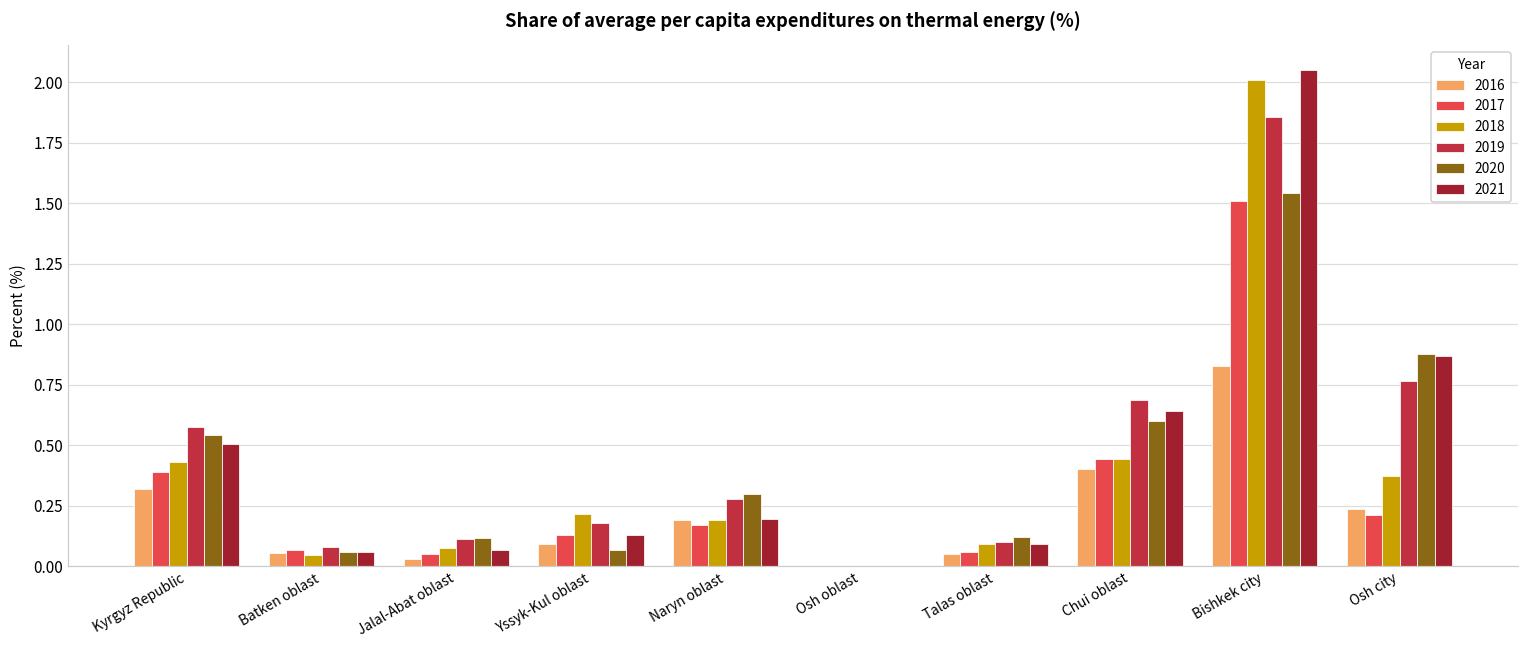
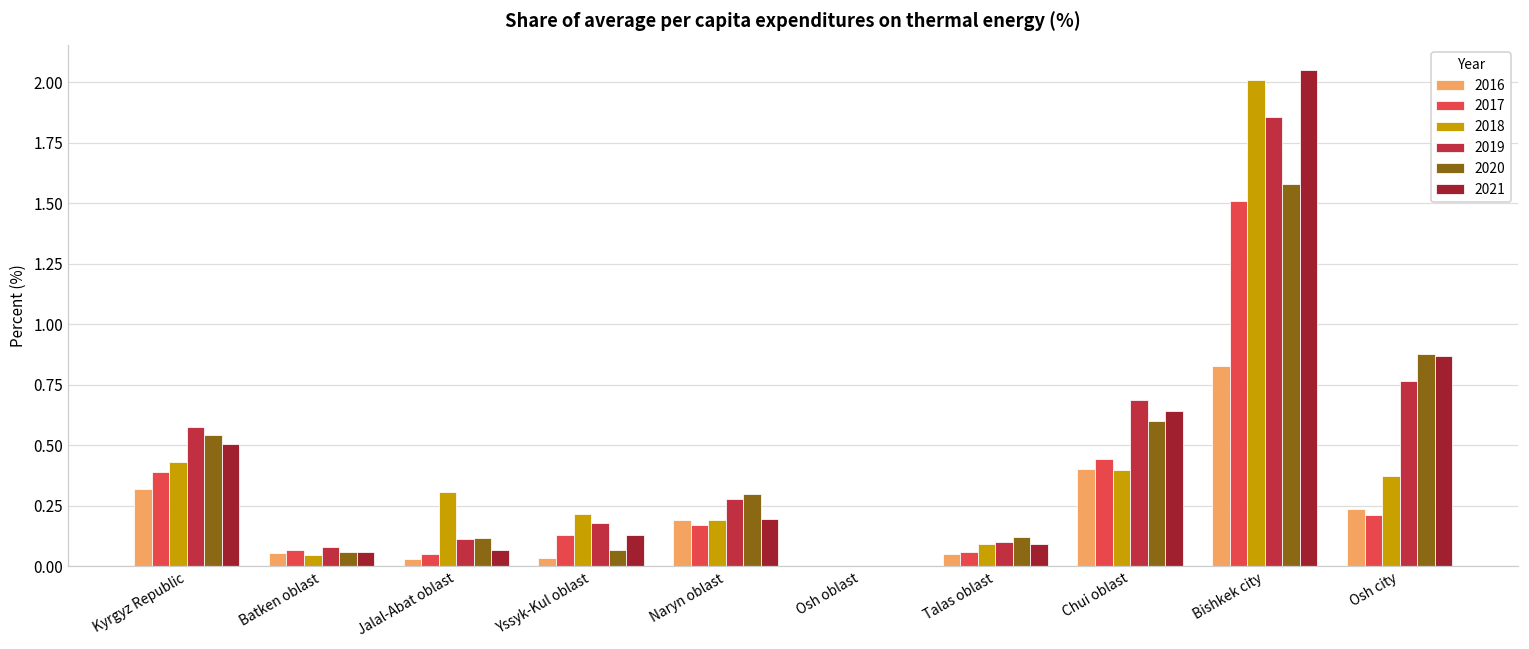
2018, Jalal-Abat oblast: 0.08 -> 0.31
2016, Yssyk-Kul oblast: 0.09 -> 0.04
2018, Chui oblast: 0.44 -> 0.40
2020, Bishkek city: 1.54 -> 1.58
